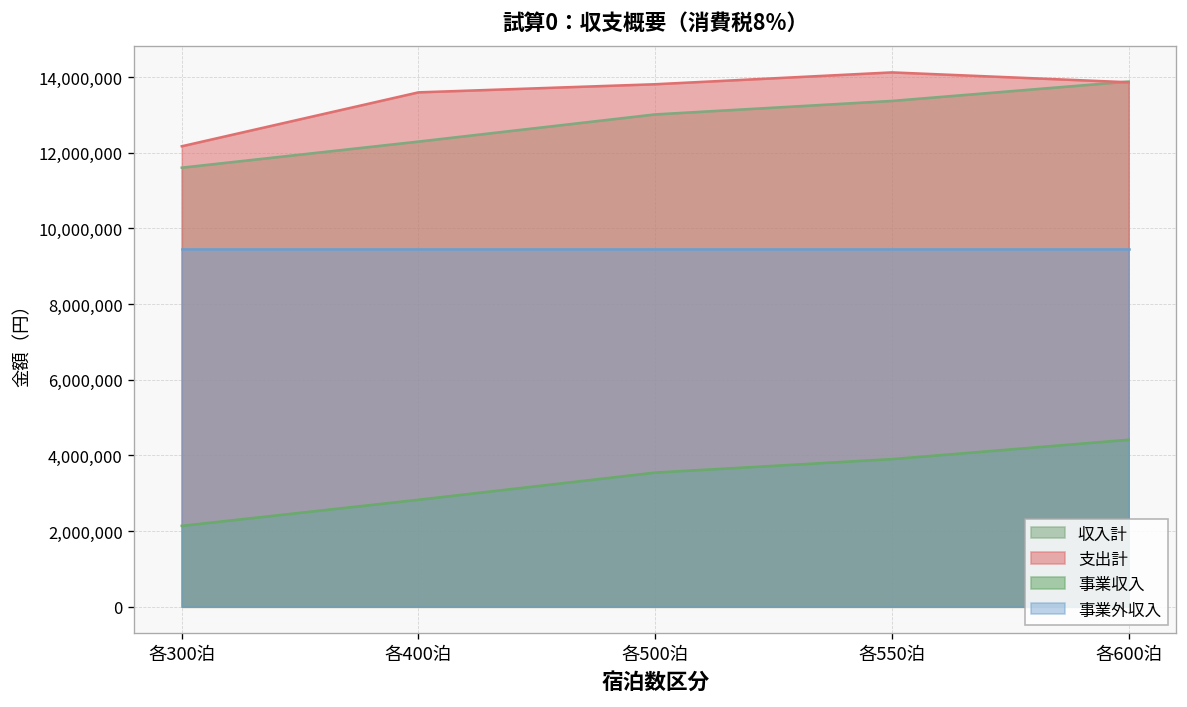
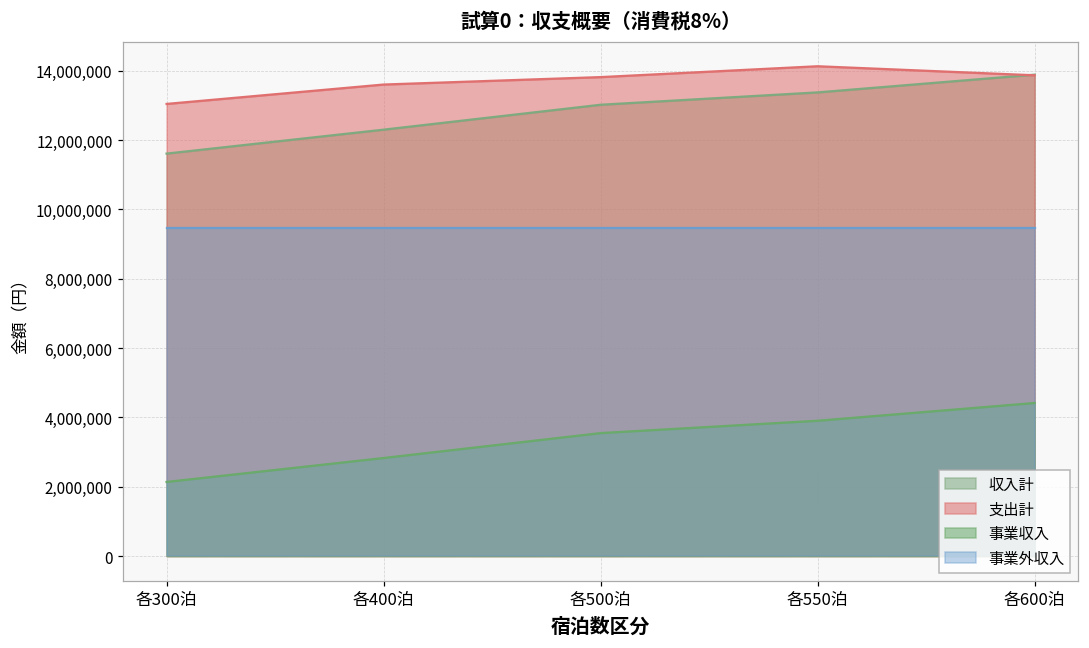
支出計, 各300泊: 12,200,000 -> 13,000,000
